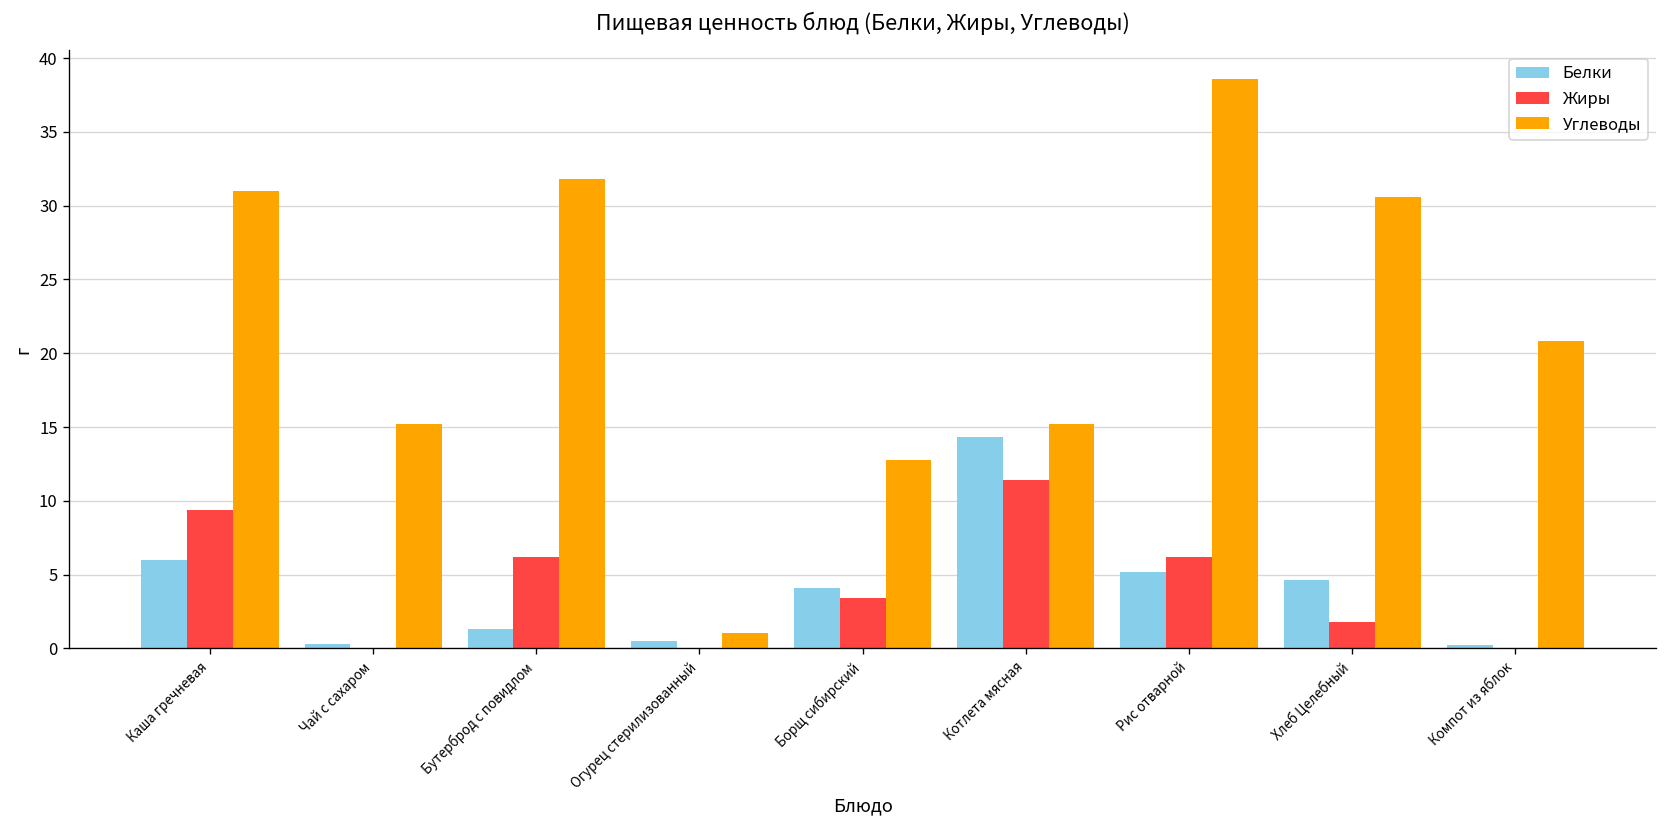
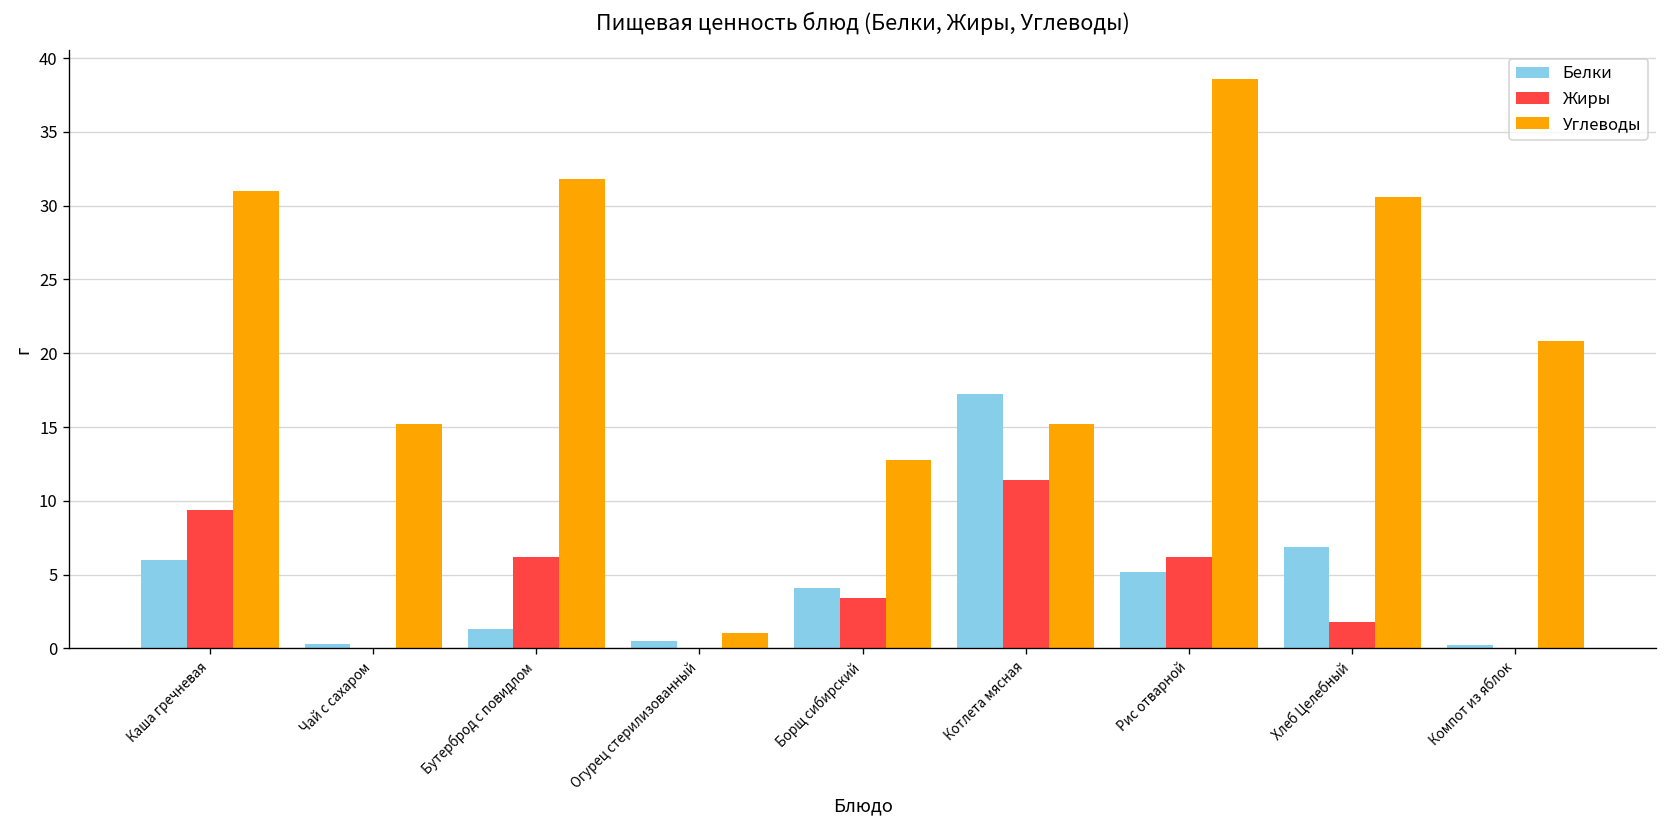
Белки, Котлета мясная: 14.3 -> 17.2
Белки, Хлеб Целебный: 4.6 -> 6.9
